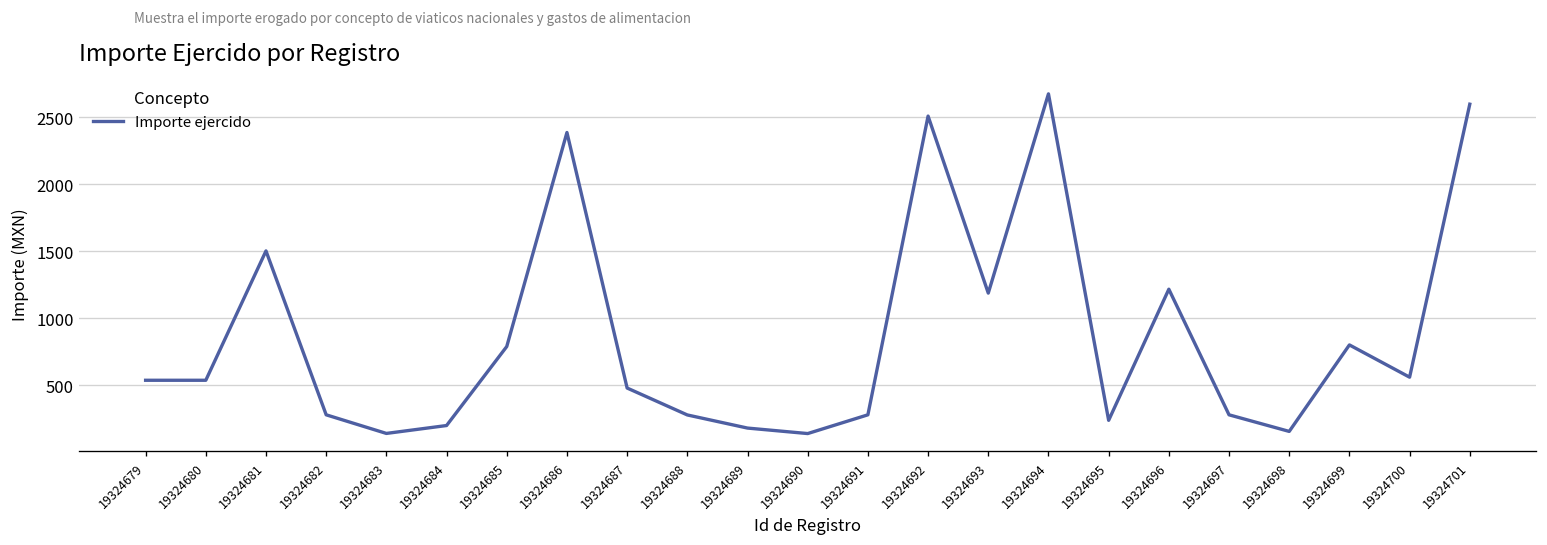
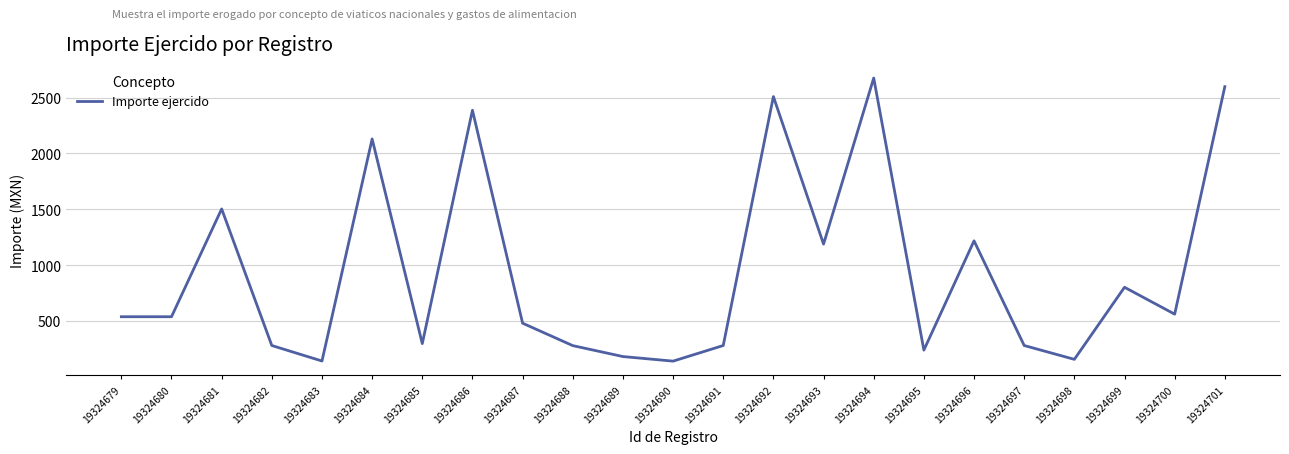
19324684: 200 -> 2130
19324685: 790 -> 300
